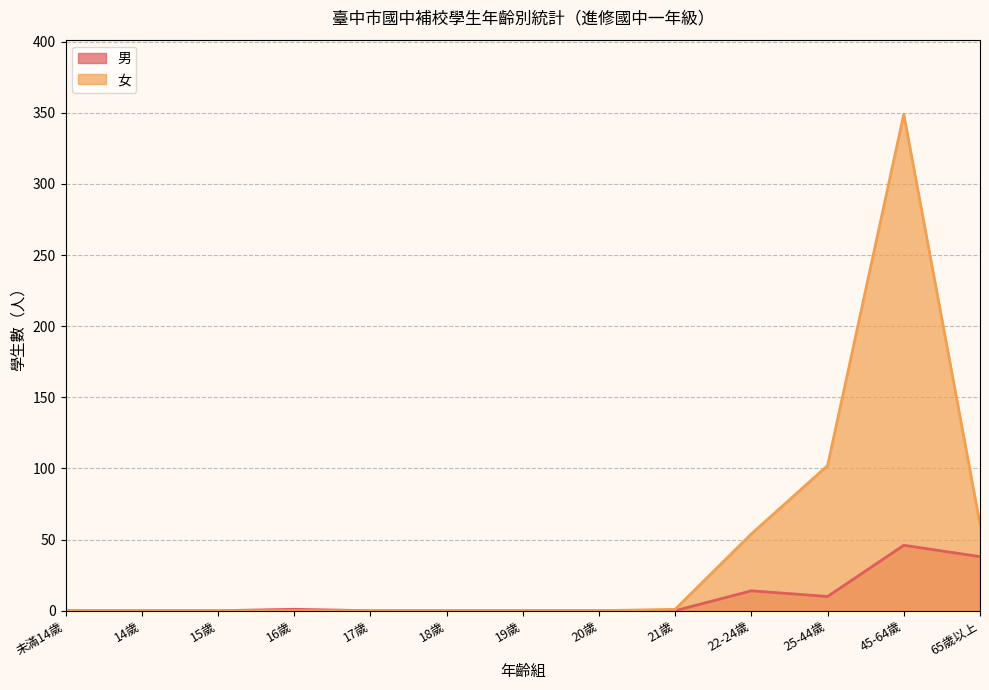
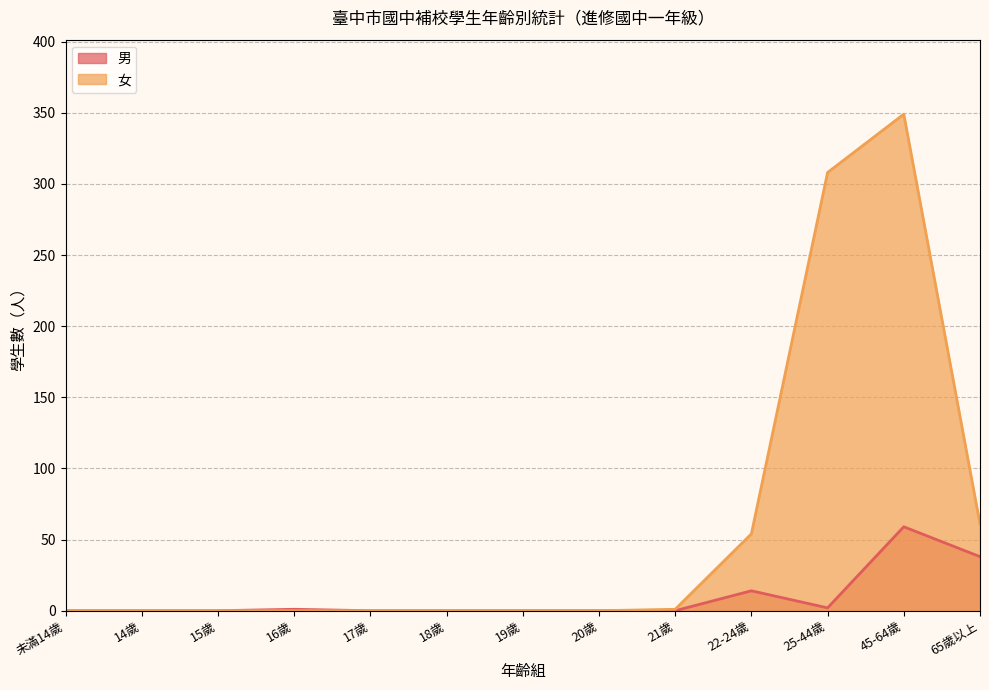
男, 25-44歲: 10 -> 2
女, 25-44歲: 102 -> 308
男, 45-64歲: 46 -> 59
